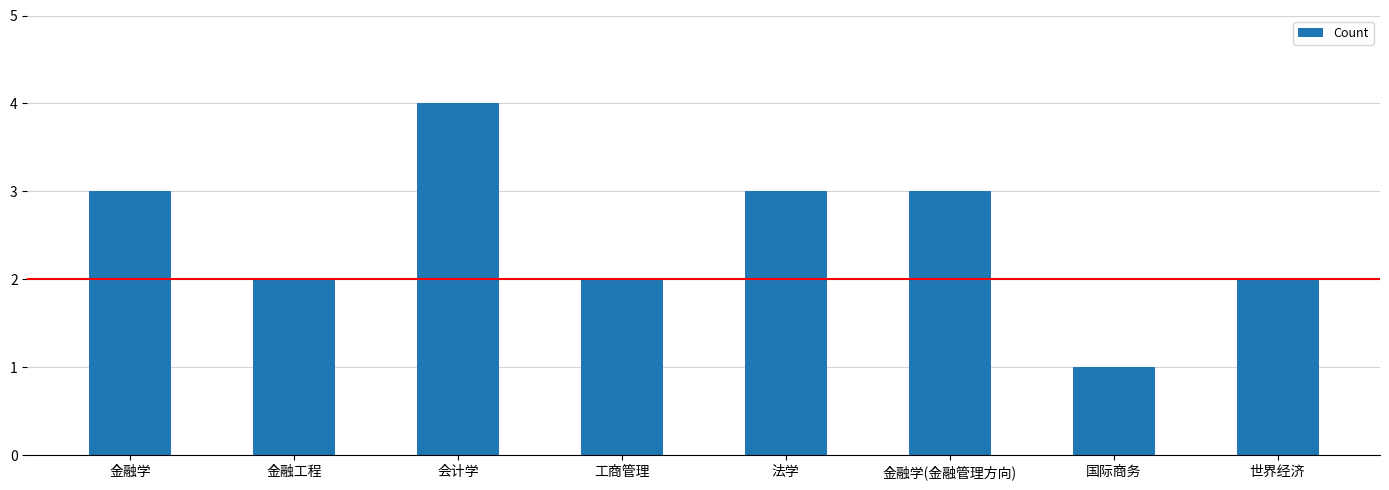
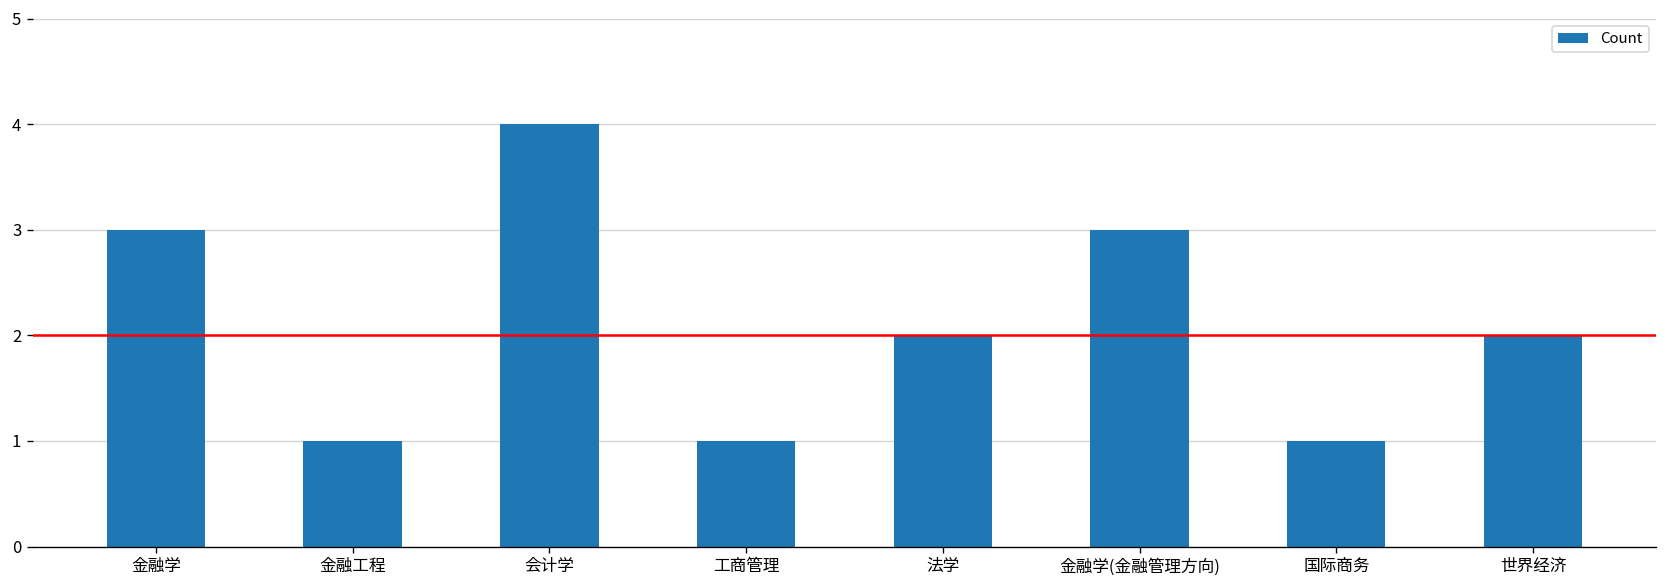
金融工程: 2 -> 1
工商管理: 2 -> 1
法学: 3 -> 2
